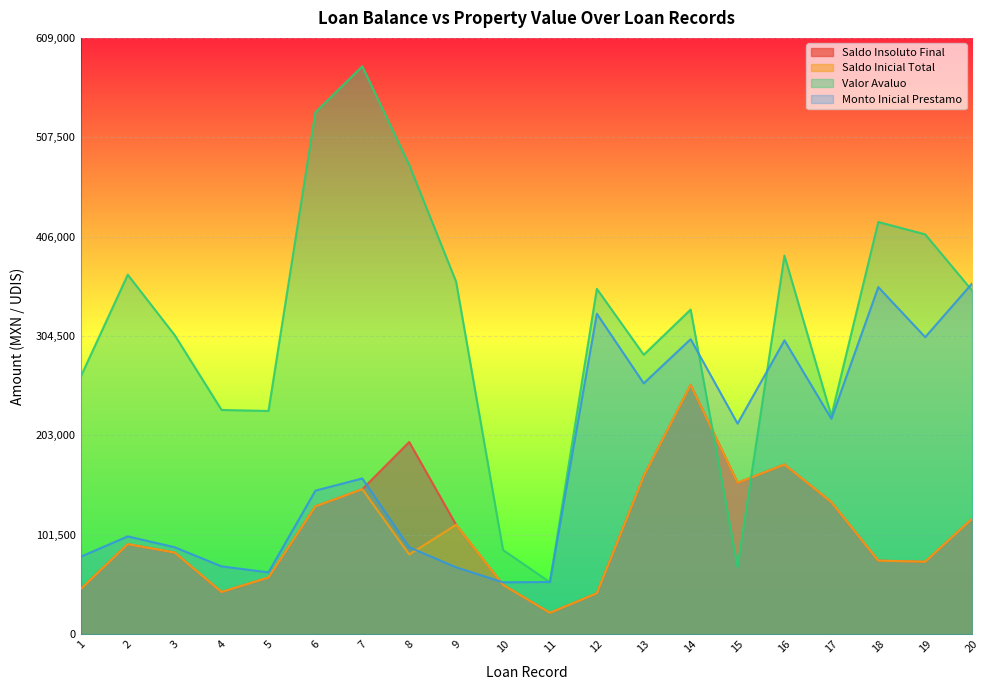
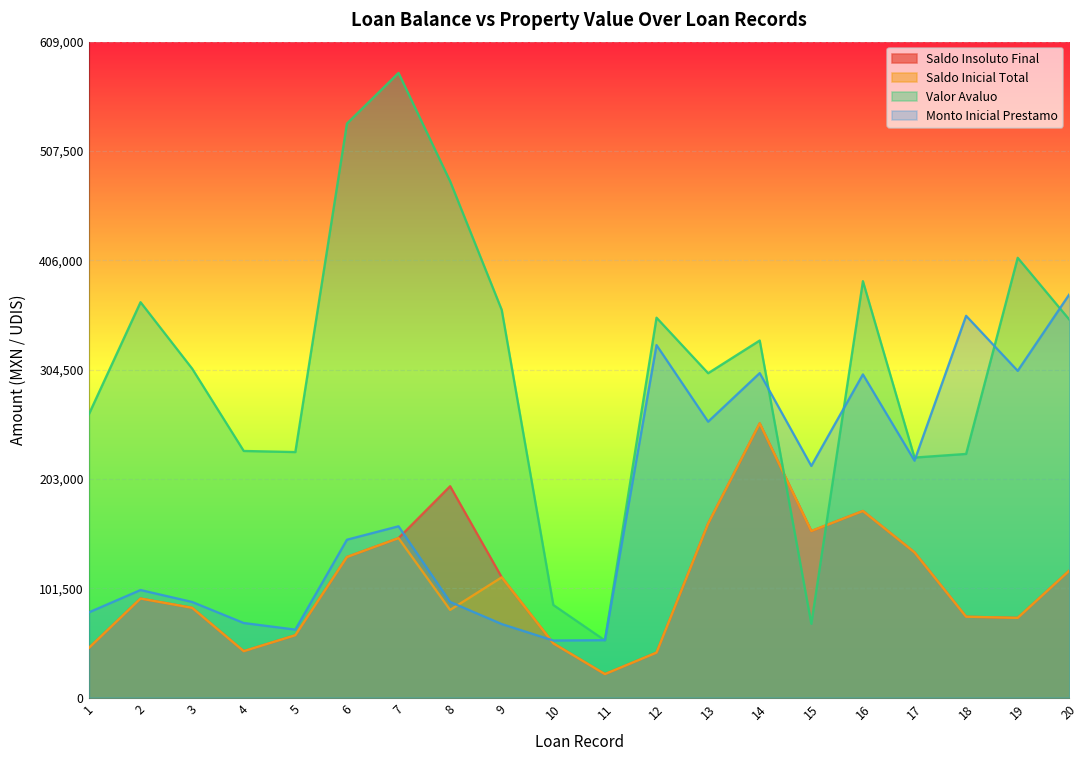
Valor Avaluo, 13: 290,000 -> 300,000
Valor Avaluo, 18: 420,000 -> 230,000
Monto Inicial Prestamo, 20: 360,000 -> 370,000
